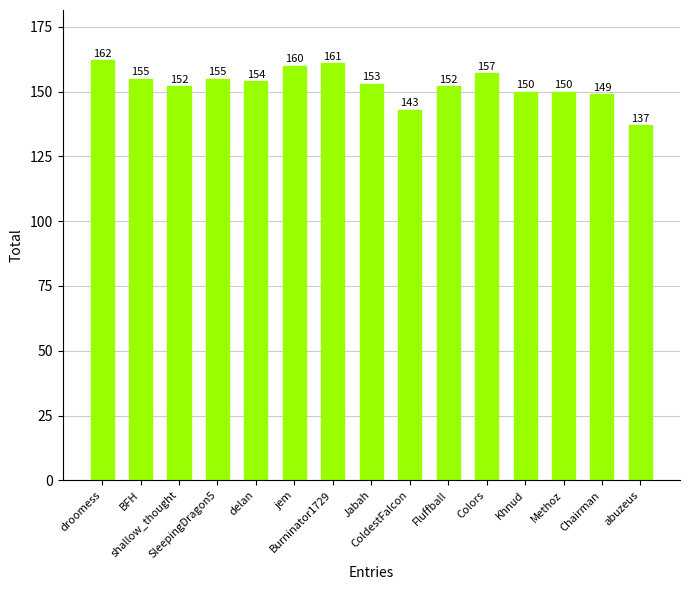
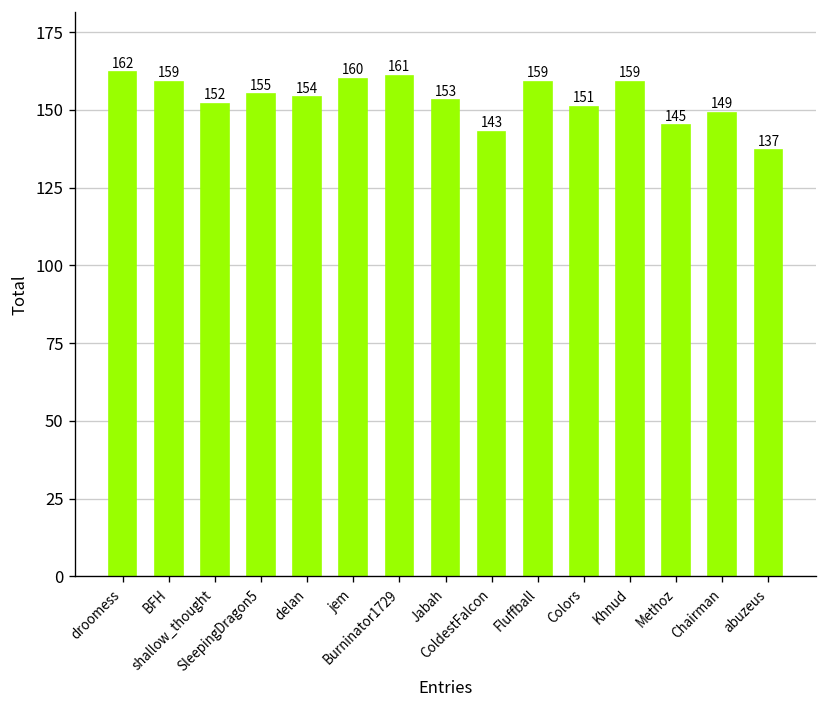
BFH: 155 -> 159
Fluffball: 152 -> 159
Colors: 157 -> 151
Khnud: 150 -> 159
Methoz: 150 -> 145
